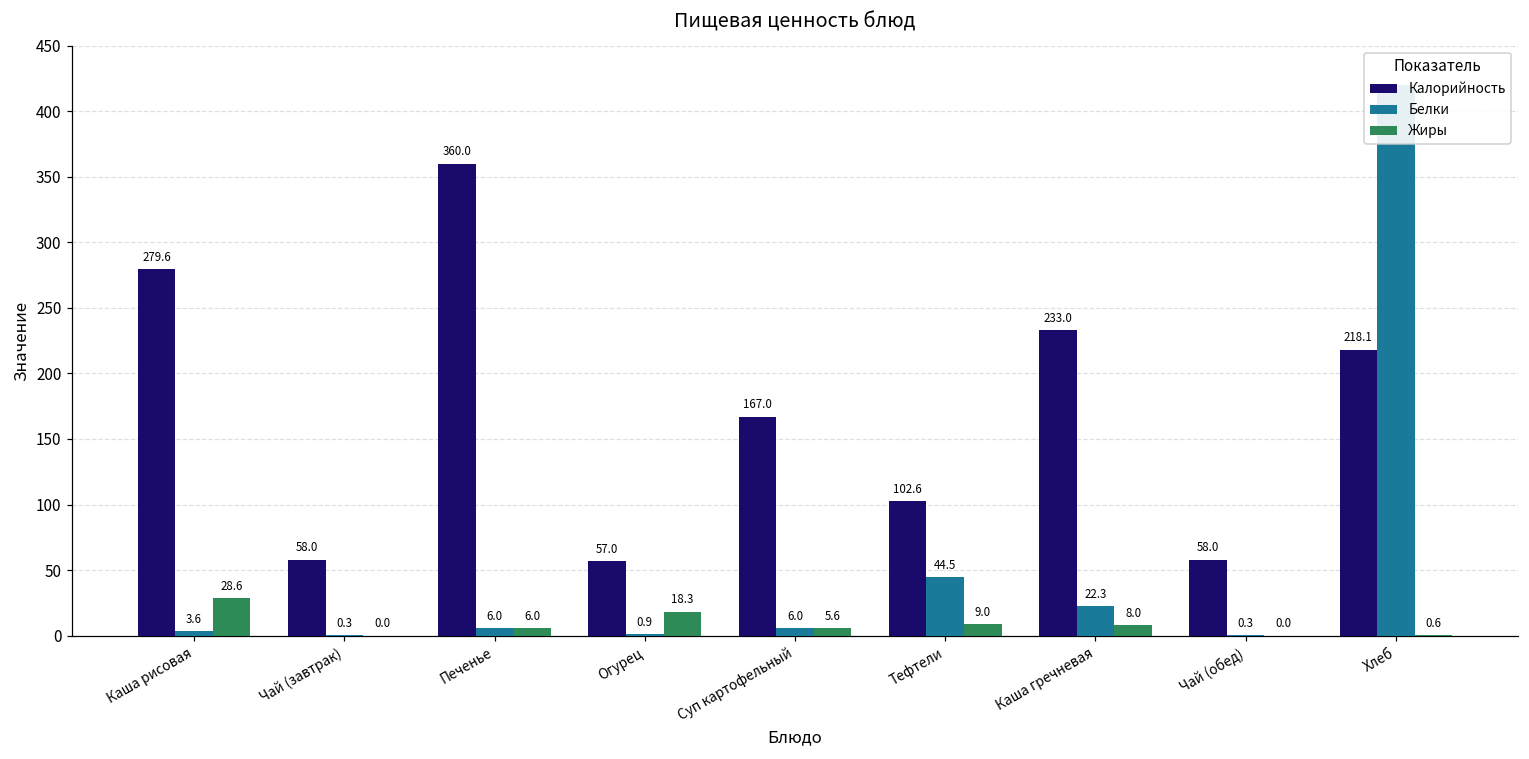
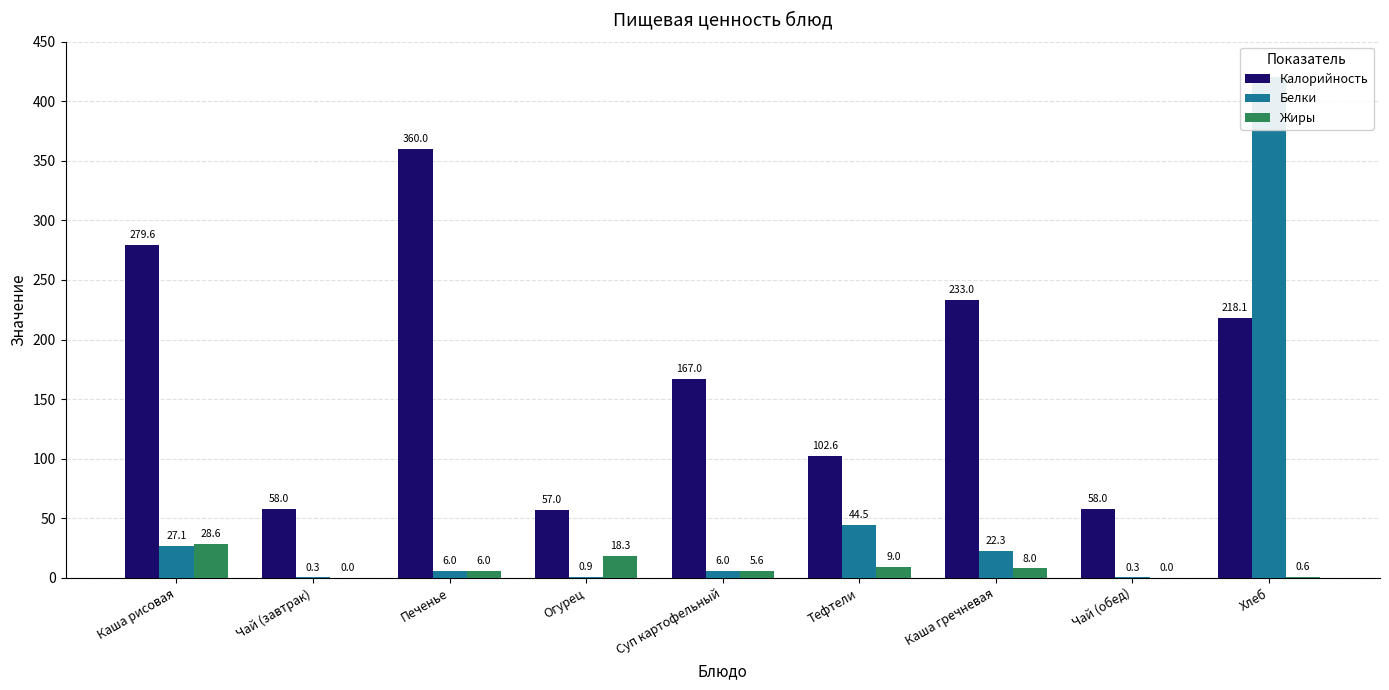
Белки, Каша рисовая: 3.6 -> 27.1
